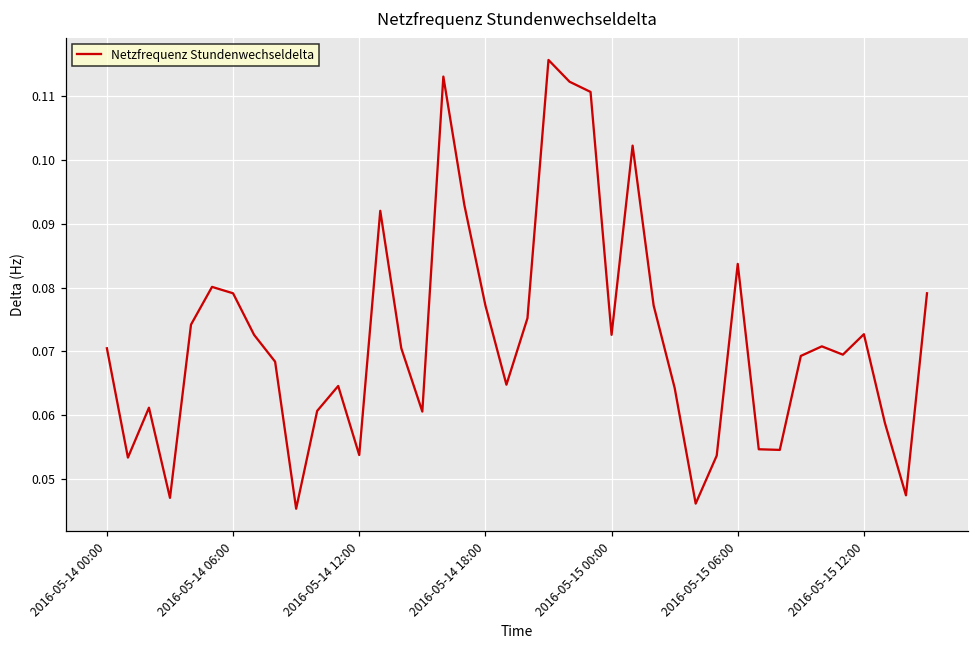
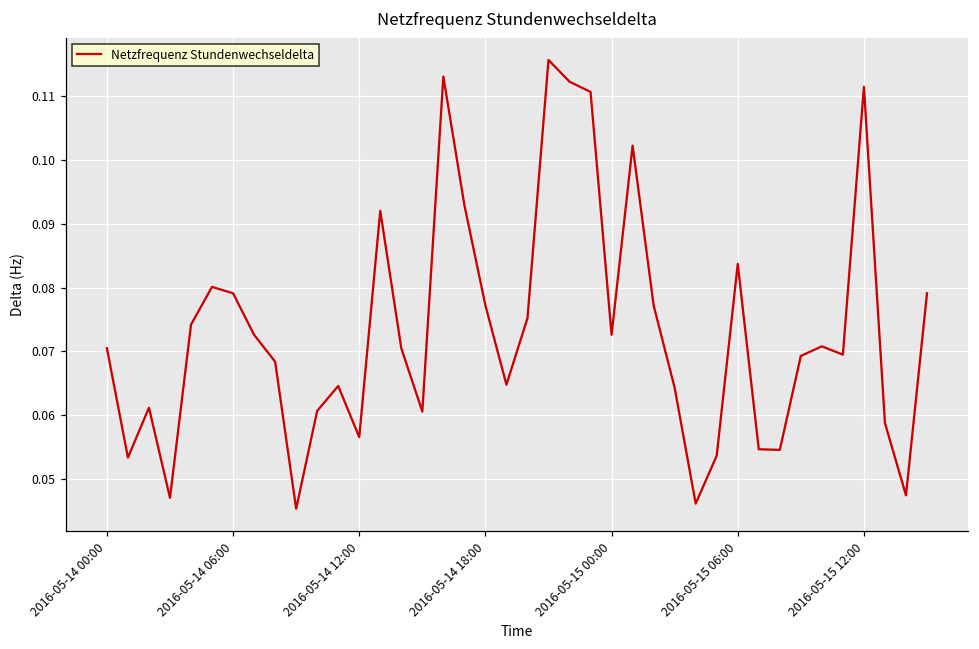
2016-05-14 12:00: 0.054 -> 0.057
2016-05-15 12:00: 0.073 -> 0.111
